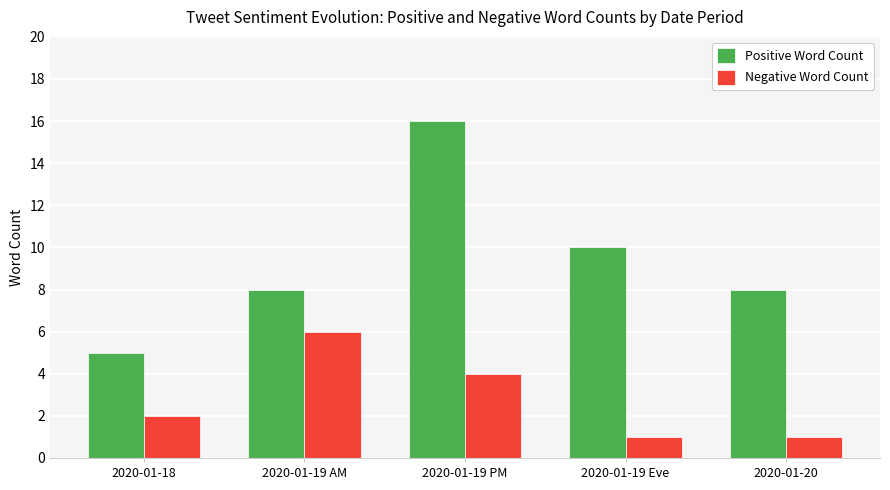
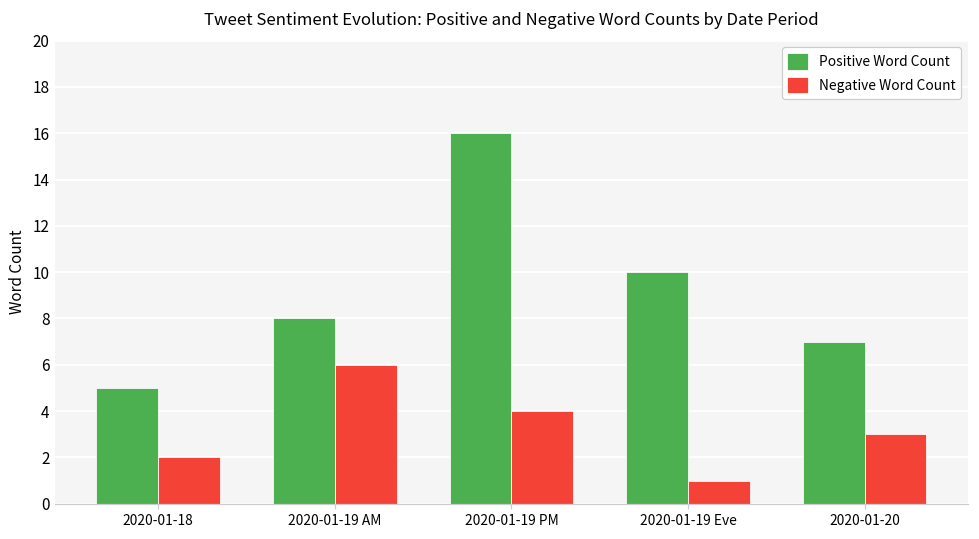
Positive Word Count, 2020-01-20: 8 -> 7
Negative Word Count, 2020-01-20: 1 -> 3
